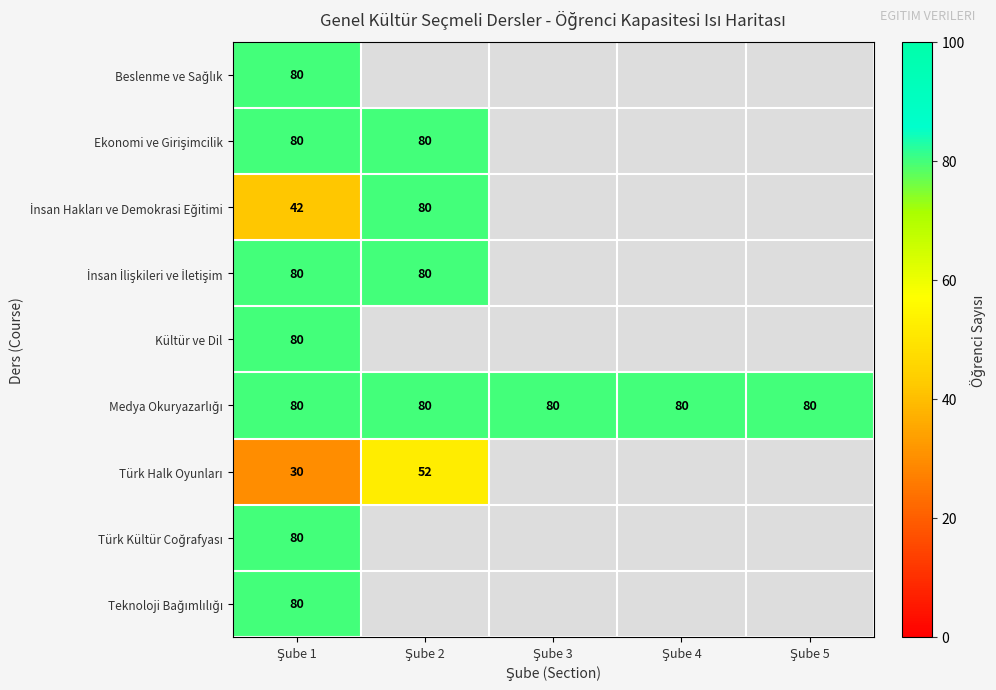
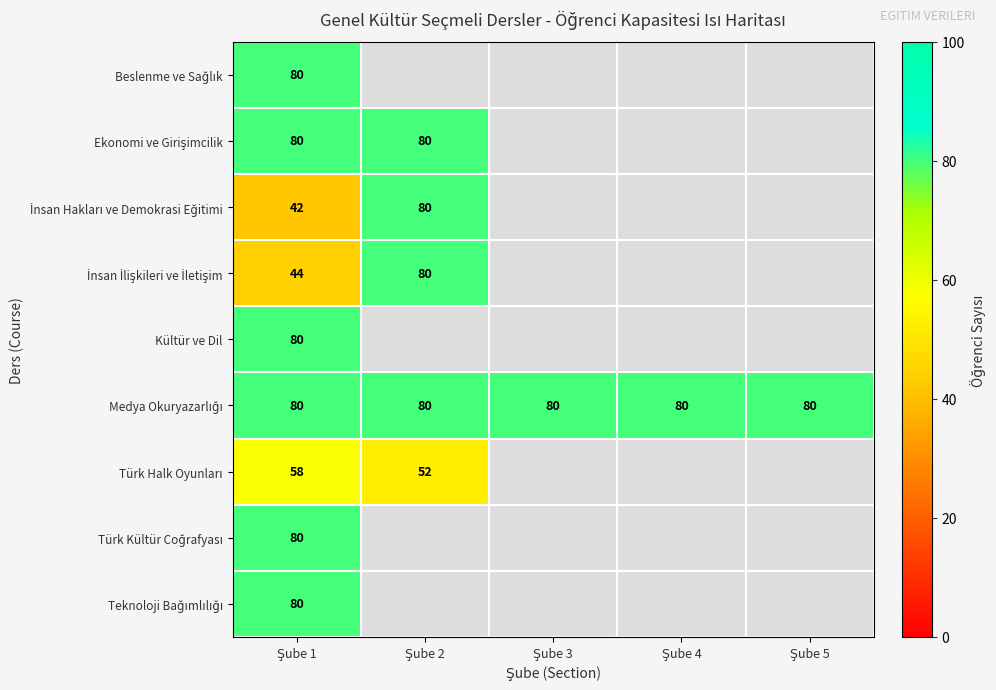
İnsan İlişkileri ve İletişim, Şube 1: 80 -> 44
Türk Halk Oyunları, Şube 1: 30 -> 58
